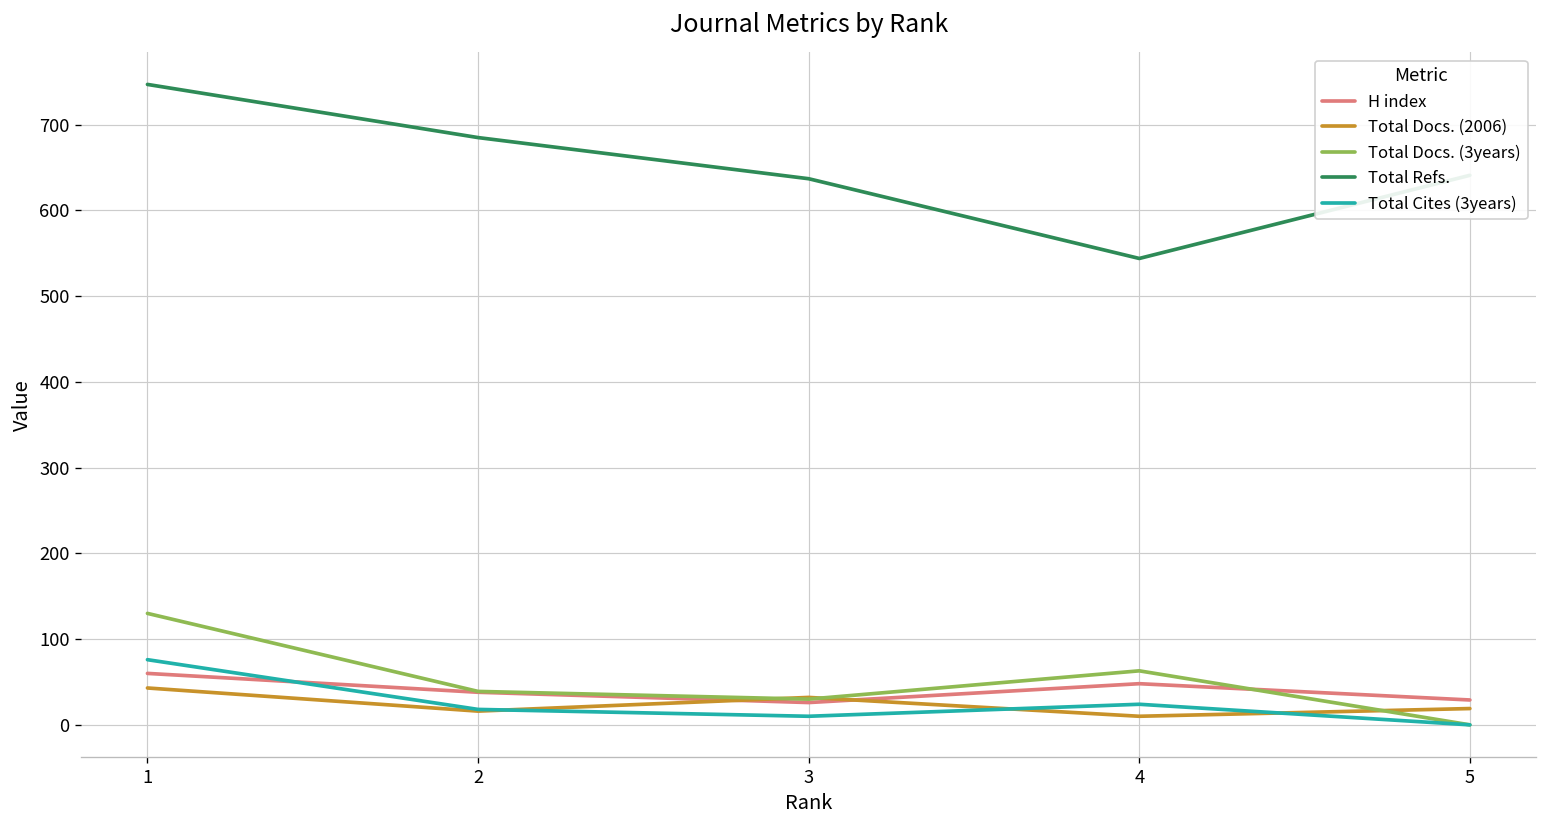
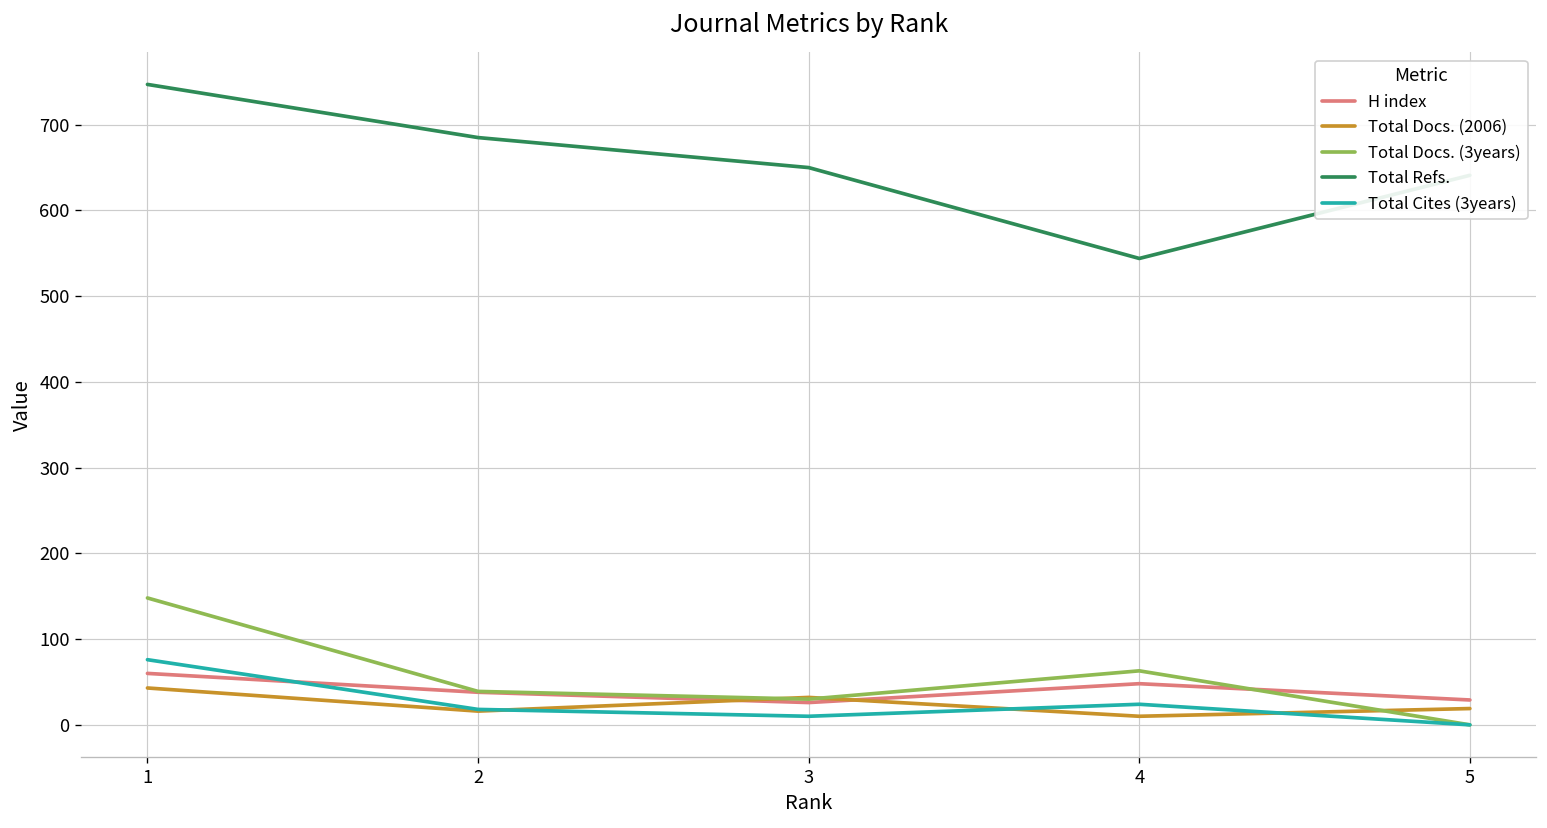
Total Docs. (3years), 1: 130 -> 150
Total Refs., 3: 640 -> 650
